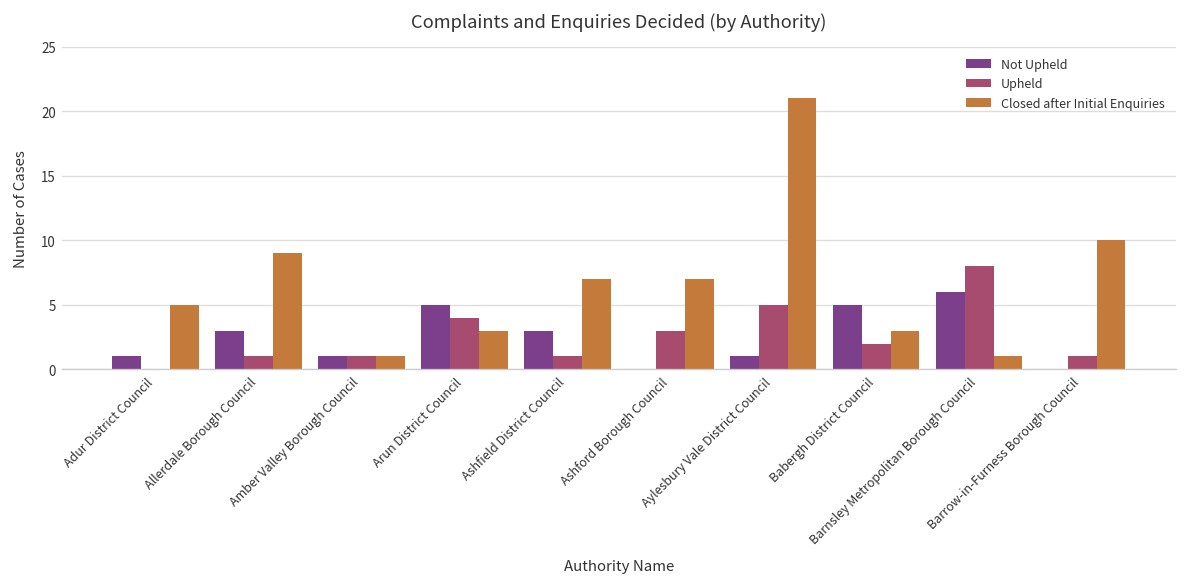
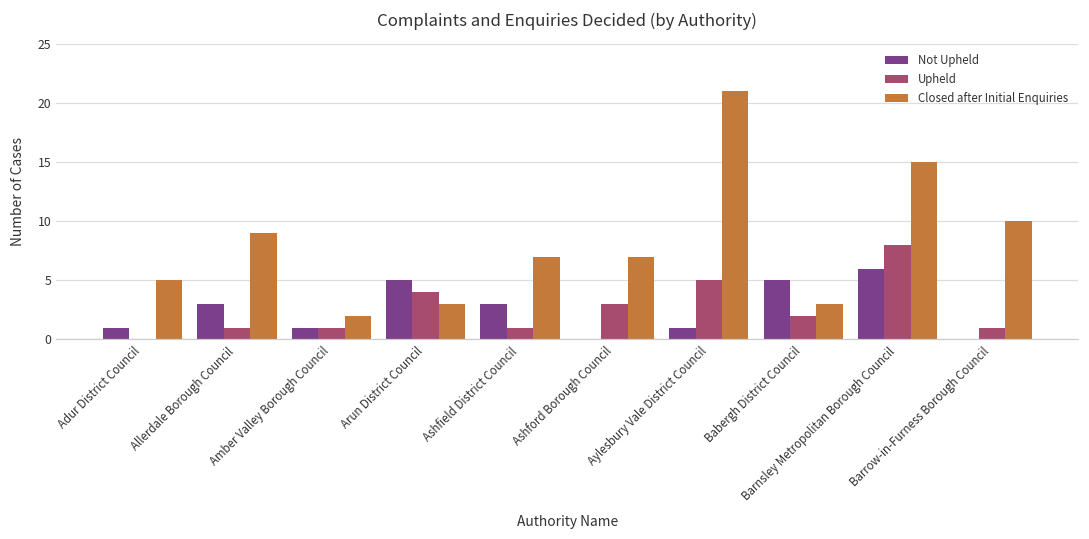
Closed after Initial Enquiries, Amber Valley Borough Council: 1 -> 2
Closed after Initial Enquiries, Barnsley Metropolitan Borough Council: 1 -> 15
